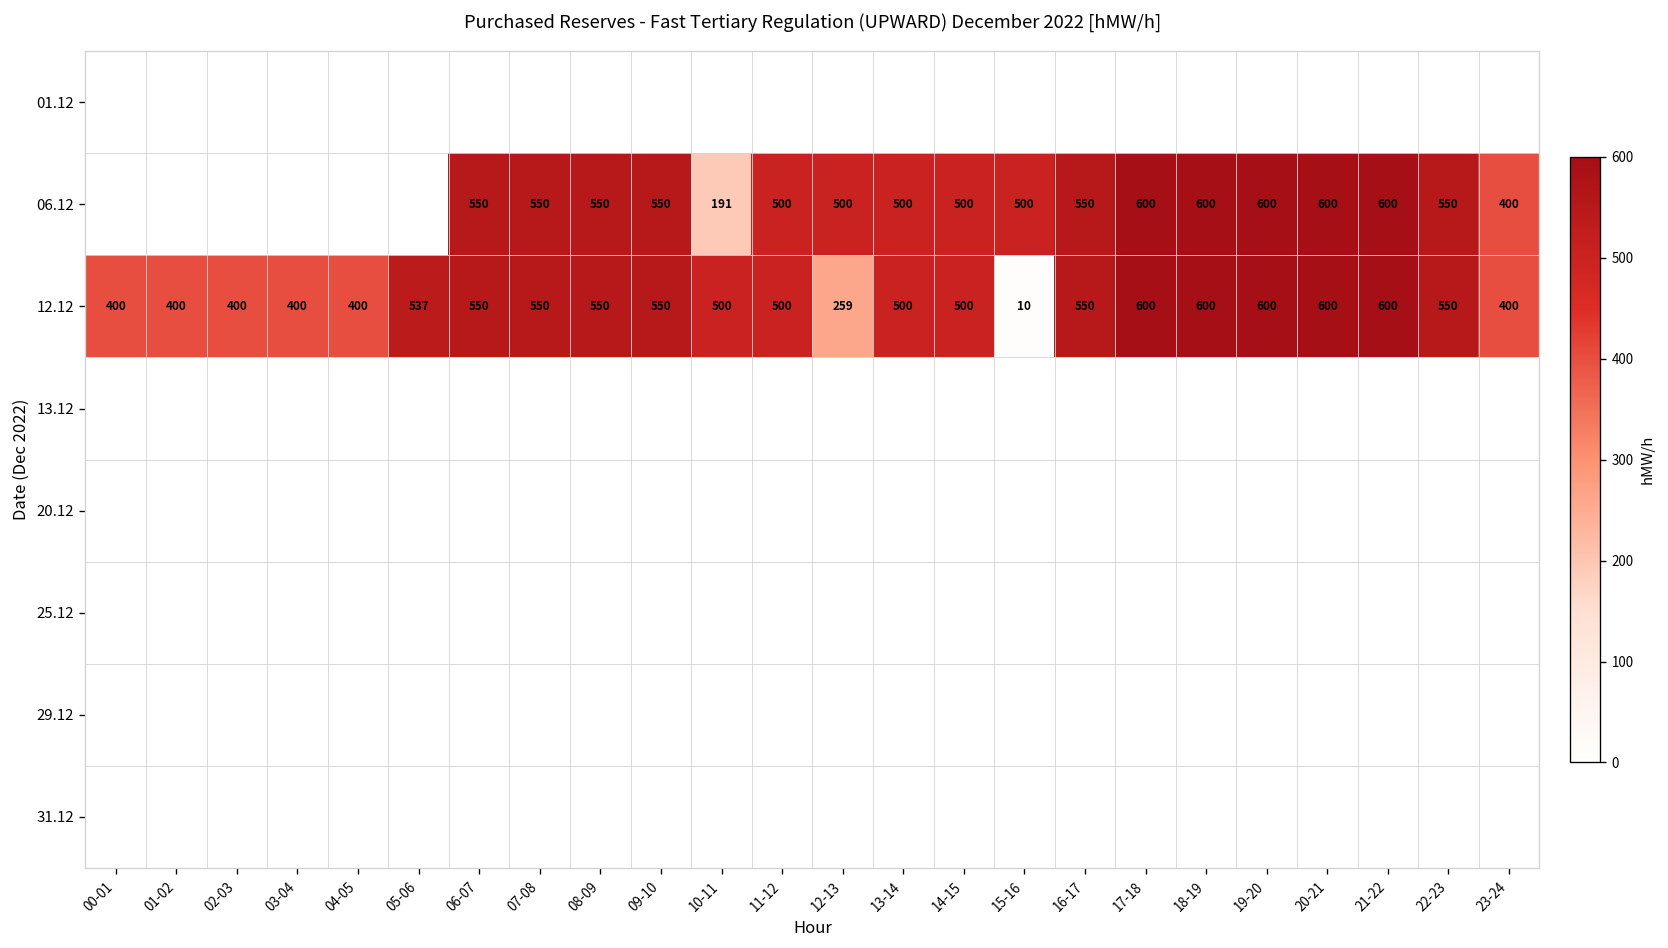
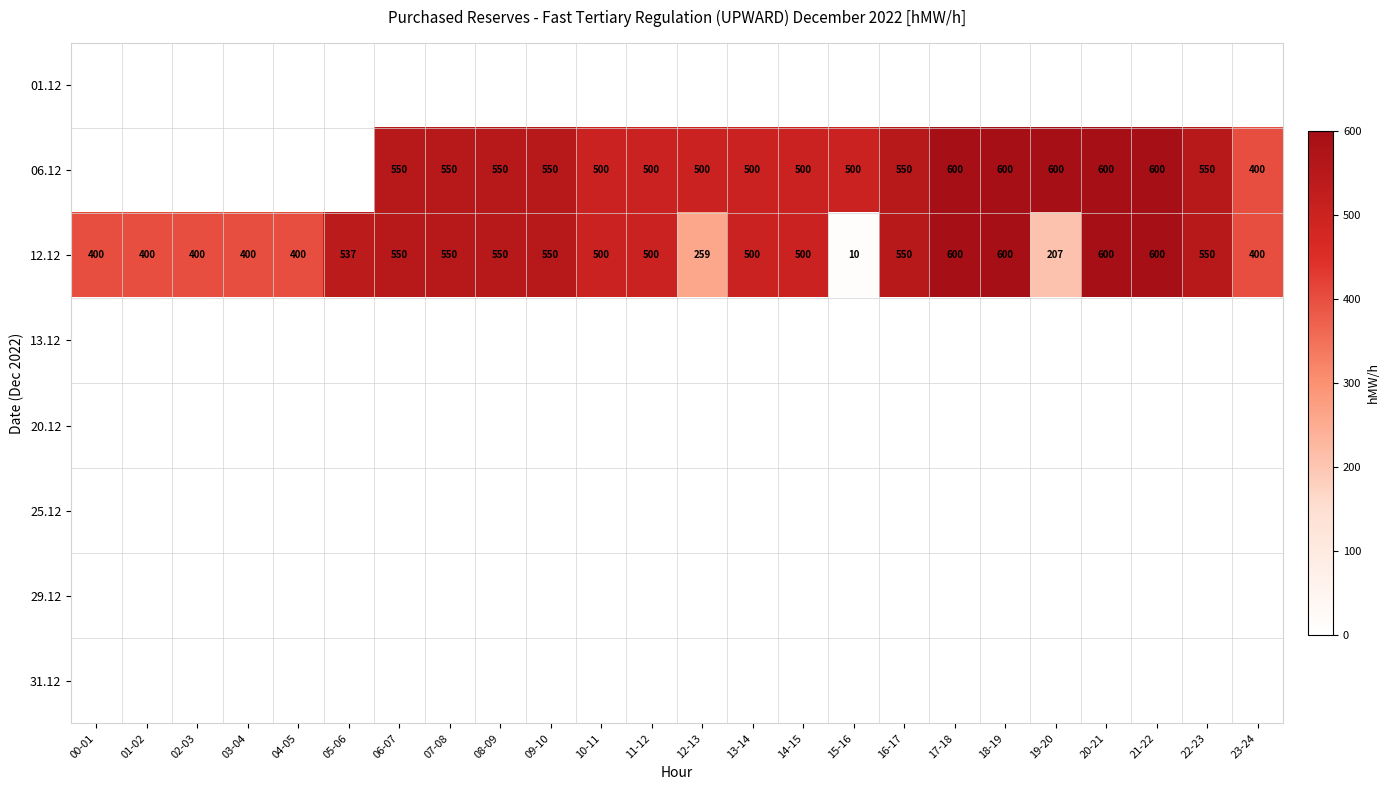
06.12, 10-11: 191 -> 500
12.12, 19-20: 600 -> 207
